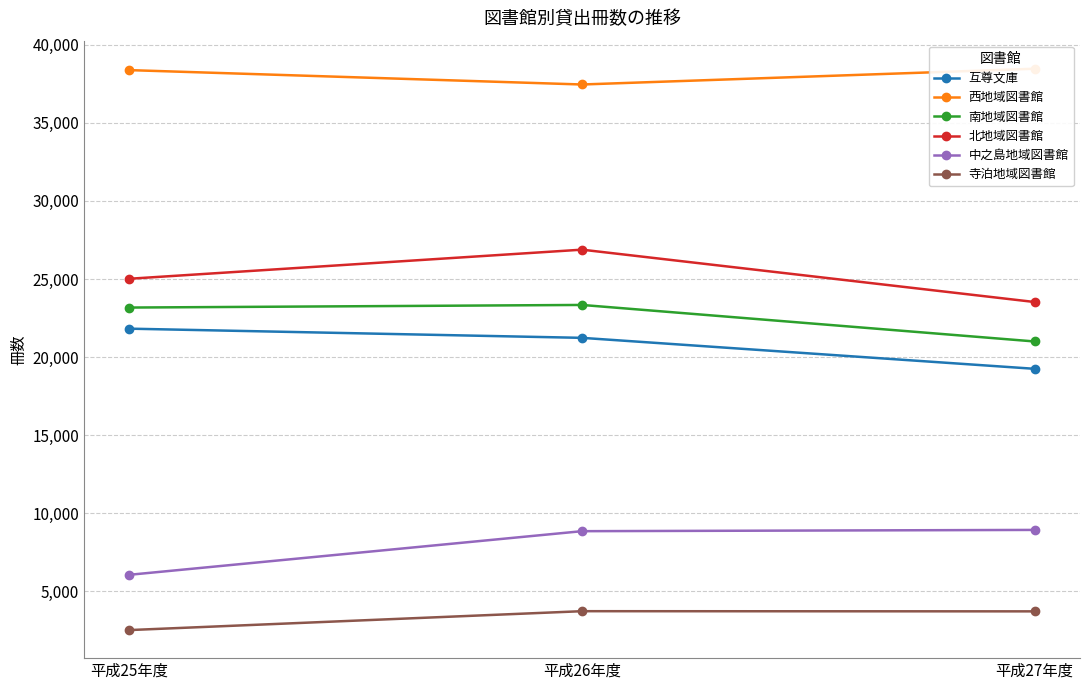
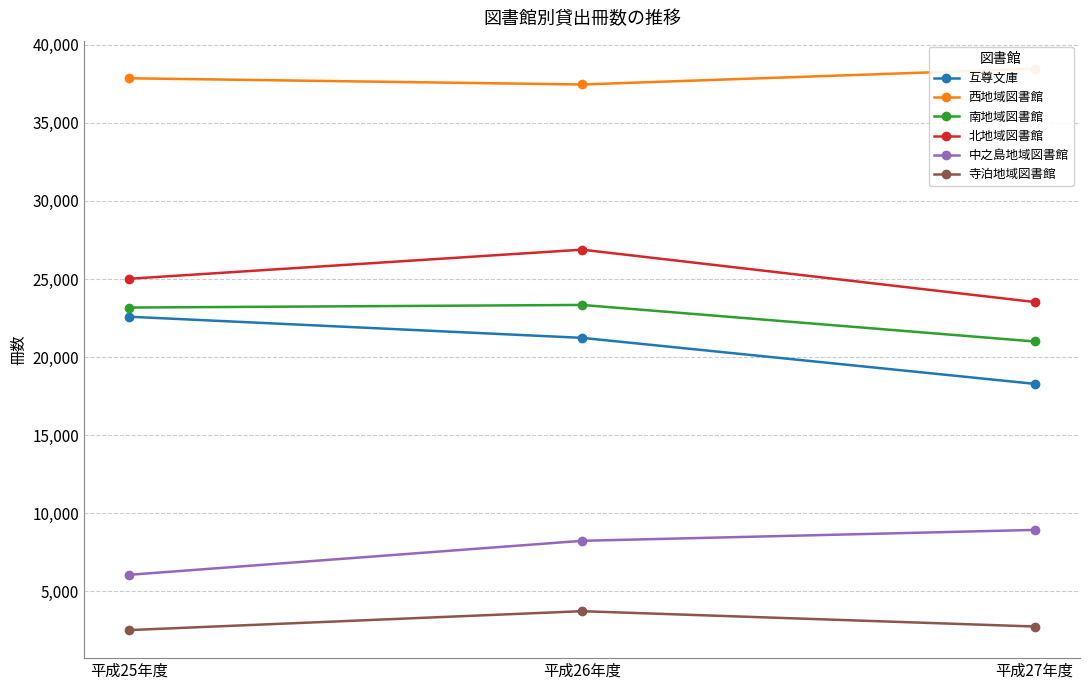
互尊文庫, 平成25年度: 21,800 -> 22,600
西地域図書館, 平成25年度: 38,400 -> 37,900
中之島地域図書館, 平成26年度: 8,800 -> 8,200
互尊文庫, 平成27年度: 19,200 -> 18,300
寺泊地域図書館, 平成27年度: 3,700 -> 2,700
